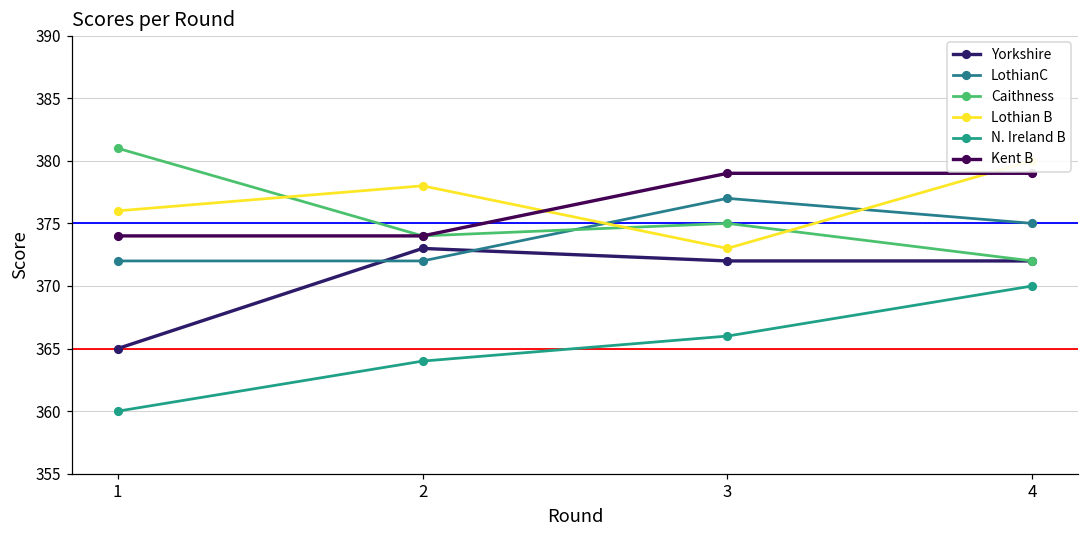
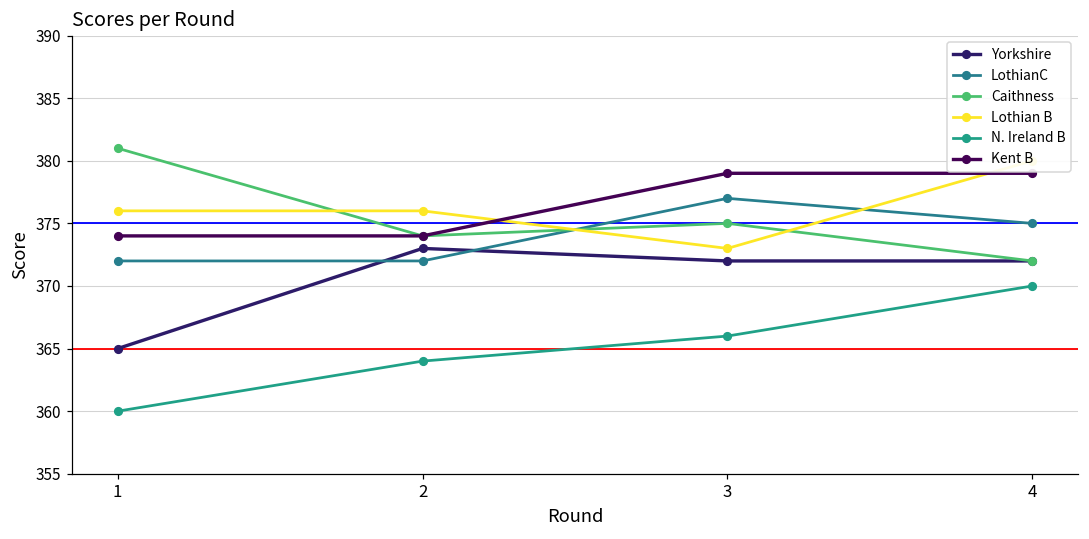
Lothian B, 2: 378 -> 376
